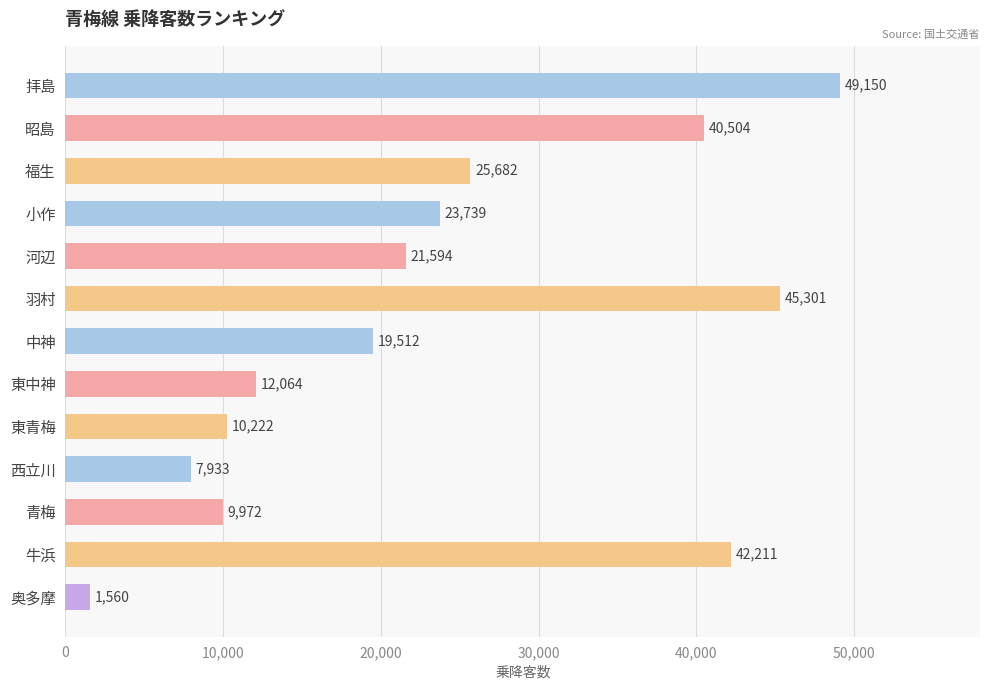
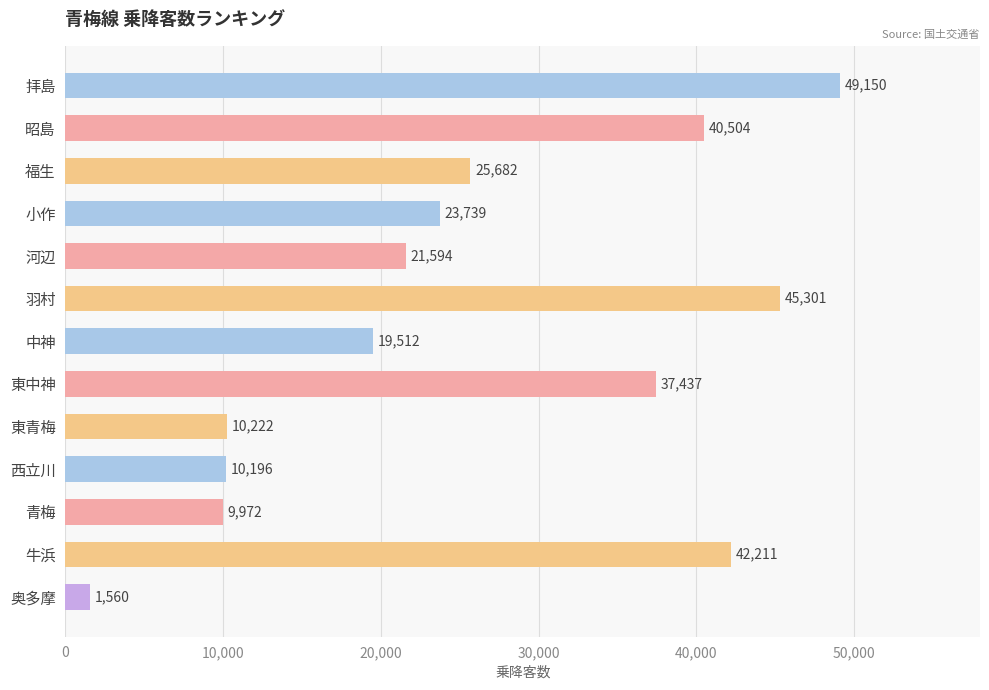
東中神: 12,064 -> 37,437
西立川: 7,933 -> 10,196
